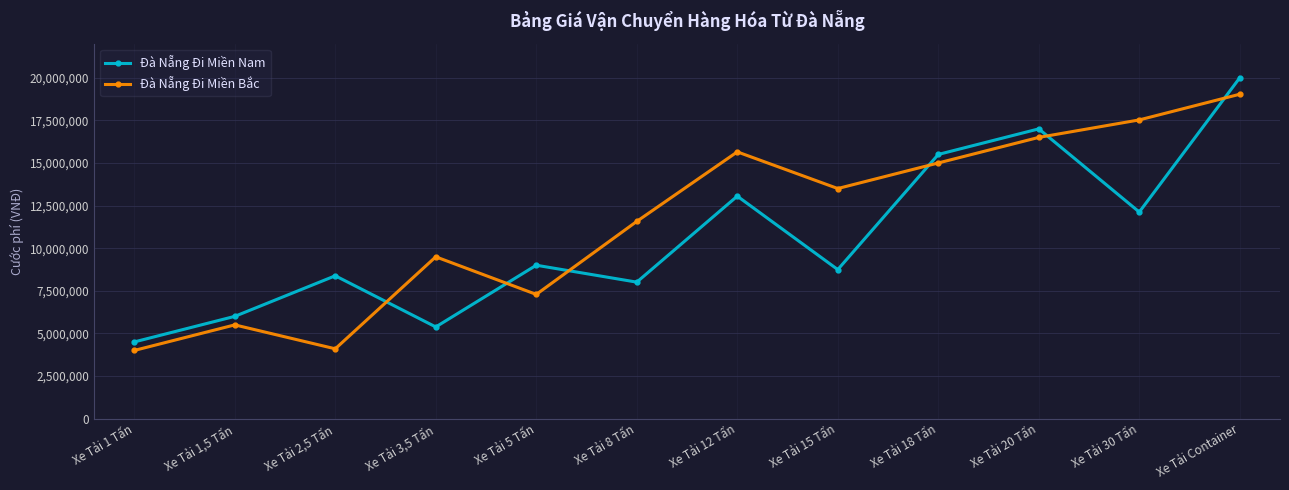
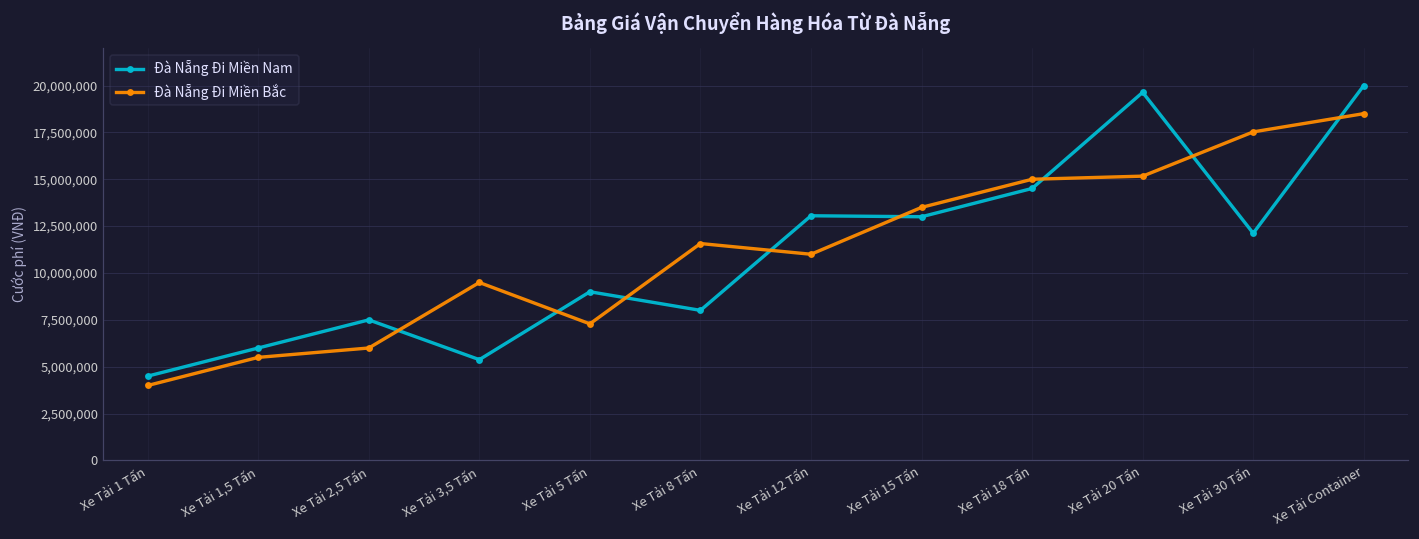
Đà Nẵng Đi Miền Nam, Xe Tải 2,5 Tấn: 8,400,000 -> 7,500,000
Đà Nẵng Đi Miền Bắc, Xe Tải 2,5 Tấn: 4,100,000 -> 6,000,000
Đà Nẵng Đi Miền Bắc, Xe Tải 12 Tấn: 15,700,000 -> 11,000,000
Đà Nẵng Đi Miền Nam, Xe Tải 15 Tấn: 8,700,000 -> 13,000,000
Đà Nẵng Đi Miền Nam, Xe Tải 18 Tấn: 15,500,000 -> 14,500,000
Đà Nẵng Đi Miền Nam, Xe Tải 20 Tấn: 17,000,000 -> 19,600,000
Đà Nẵng Đi Miền Bắc, Xe Tải 20 Tấn: 16,500,000 -> 15,200,000
Đà Nẵng Đi Miền Bắc, Xe Tải Container: 19,000,000 -> 18,500,000
